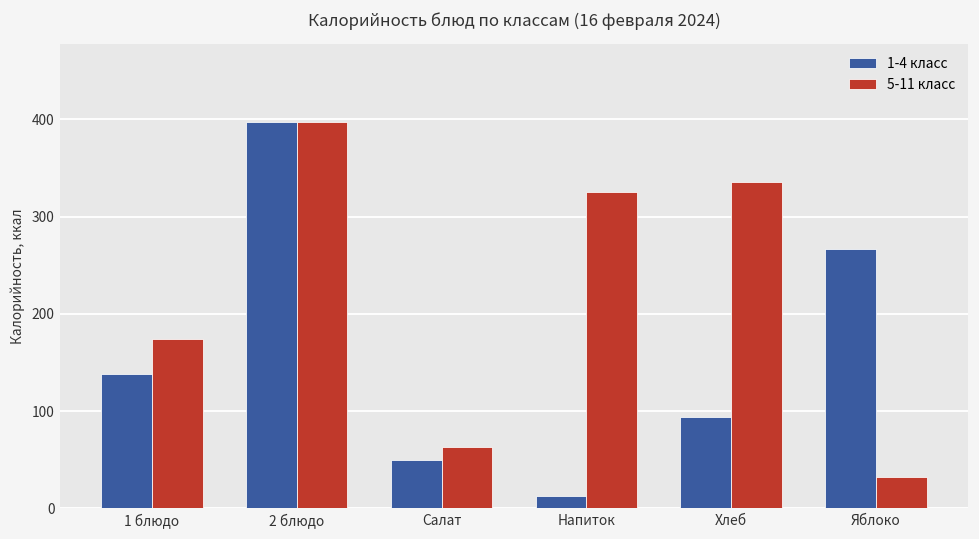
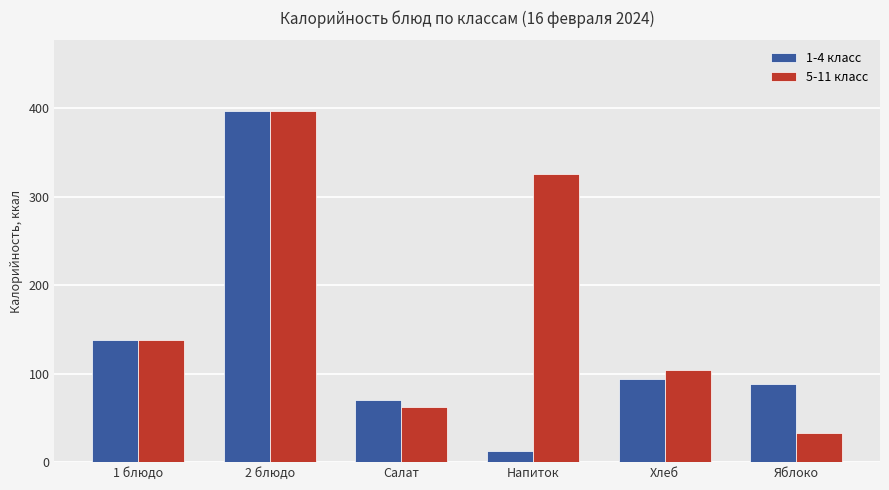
5-11 класс, 1 блюдо: 170 -> 140
1-4 класс, Салат: 50 -> 70
5-11 класс, Хлеб: 340 -> 100
1-4 класс, Яблоко: 270 -> 90
